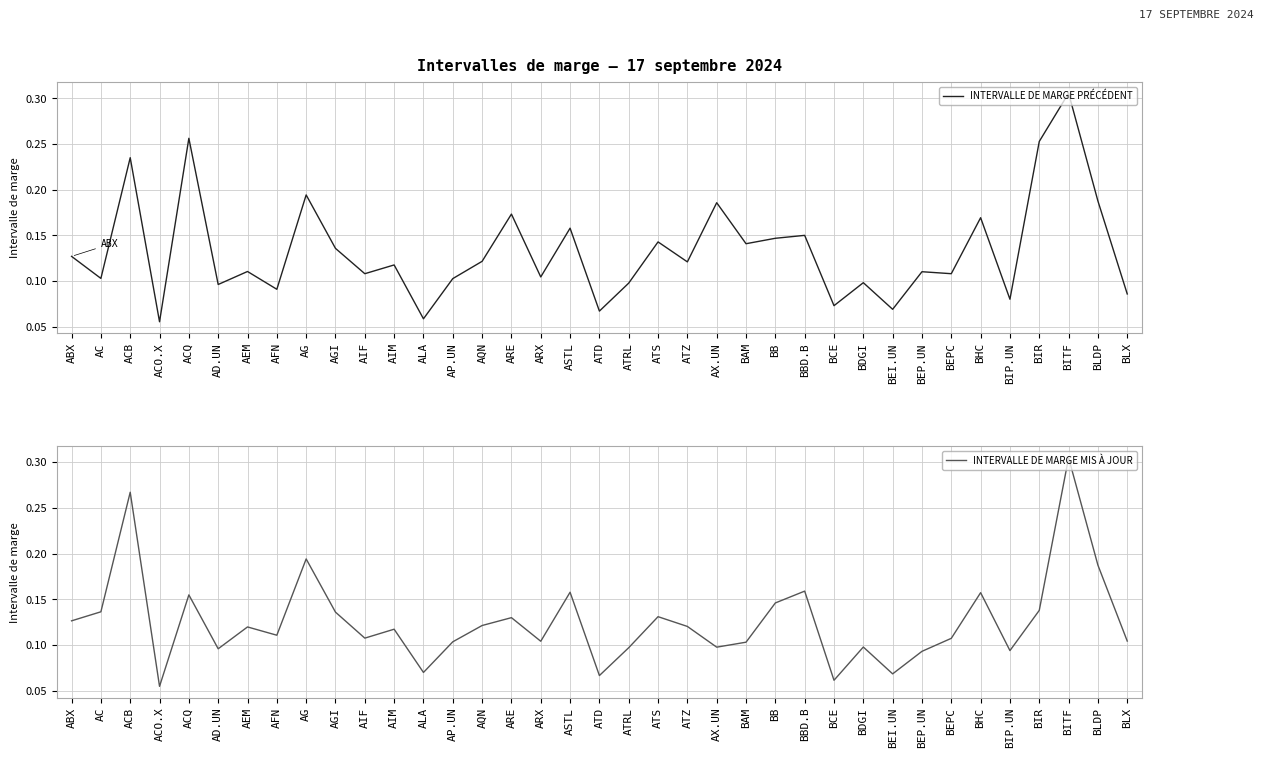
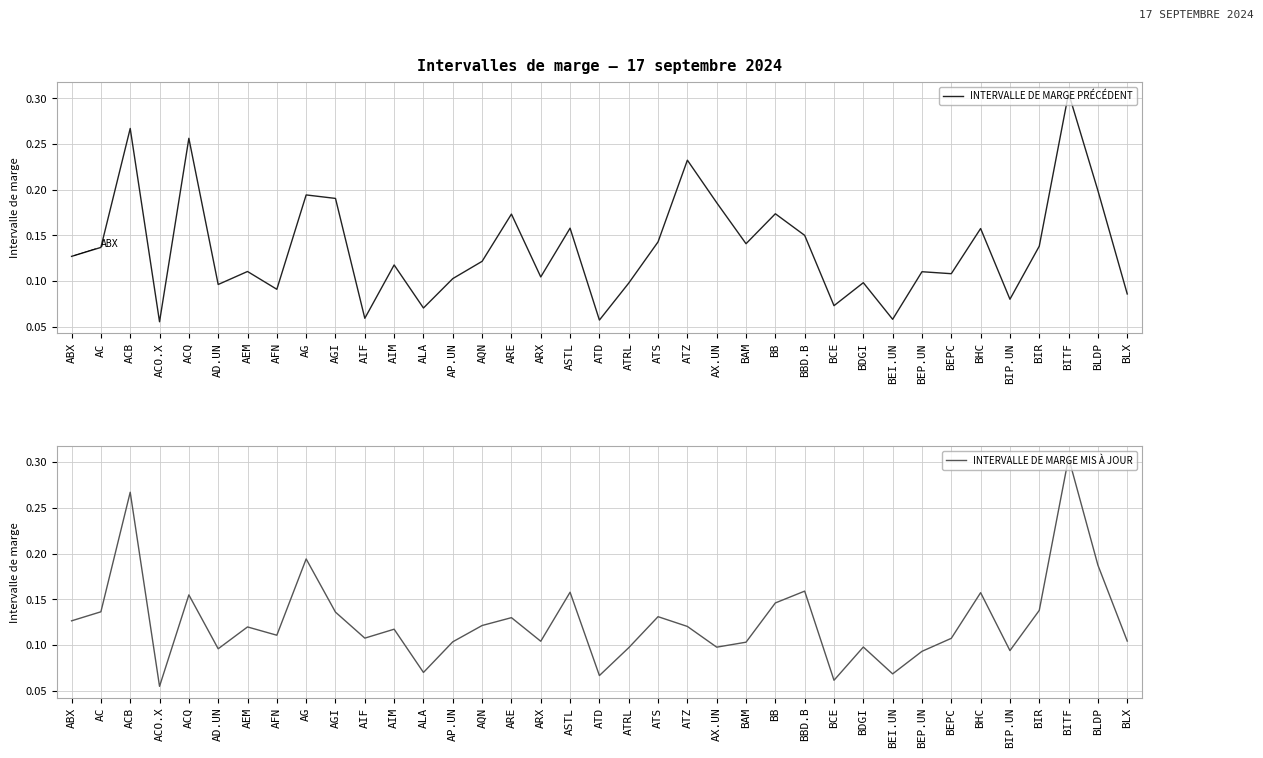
Intervalles de marge — 17 septembre 2024, AC: 0.10 -> 0.14
Intervalles de marge — 17 septembre 2024, ACB: 0.24 -> 0.27
Intervalles de marge — 17 septembre 2024, AGI: 0.14 -> 0.19
Intervalles de marge — 17 septembre 2024, AIF: 0.11 -> 0.06
Intervalles de marge — 17 septembre 2024, ALA: 0.06 -> 0.07
Intervalles de marge — 17 septembre 2024, ATD: 0.07 -> 0.06
Intervalles de marge — 17 septembre 2024, ATZ: 0.12 -> 0.23
Intervalles de marge — 17 septembre 2024, BB: 0.15 -> 0.17
Intervalles de marge — 17 septembre 2024, BEI.UN: 0.07 -> 0.06
Intervalles de marge — 17 septembre 2024, BHC: 0.17 -> 0.16
Intervalles de marge — 17 septembre 2024, BIR: 0.25 -> 0.14
Intervalles de marge — 17 septembre 2024, BLDP: 0.19 -> 0.20
